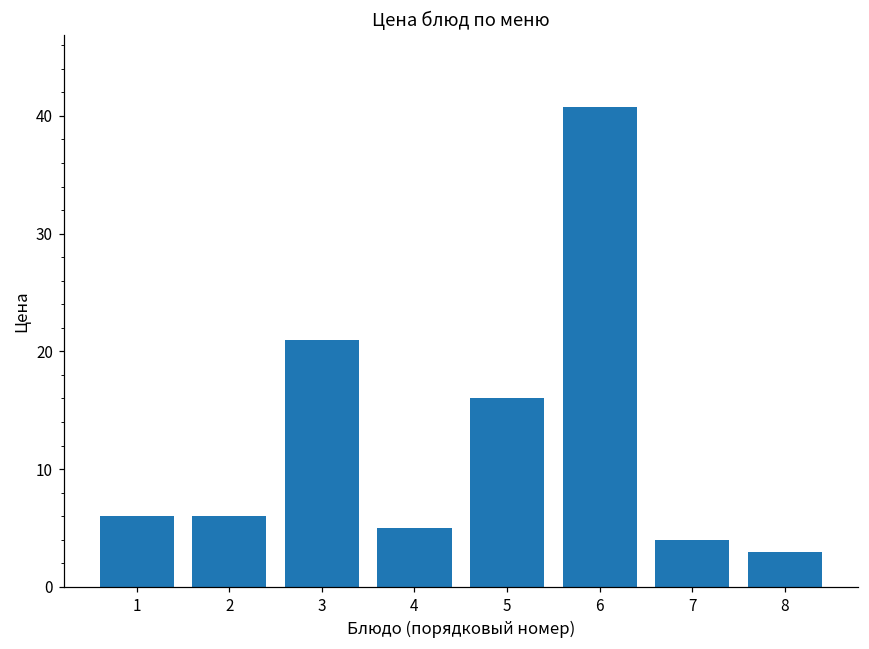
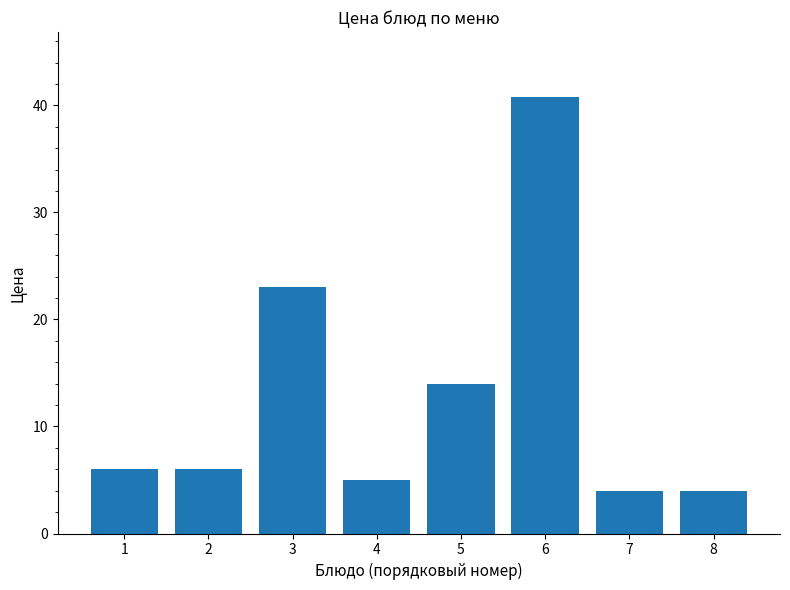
3: 21 -> 23
5: 16 -> 14
8: 3 -> 4
